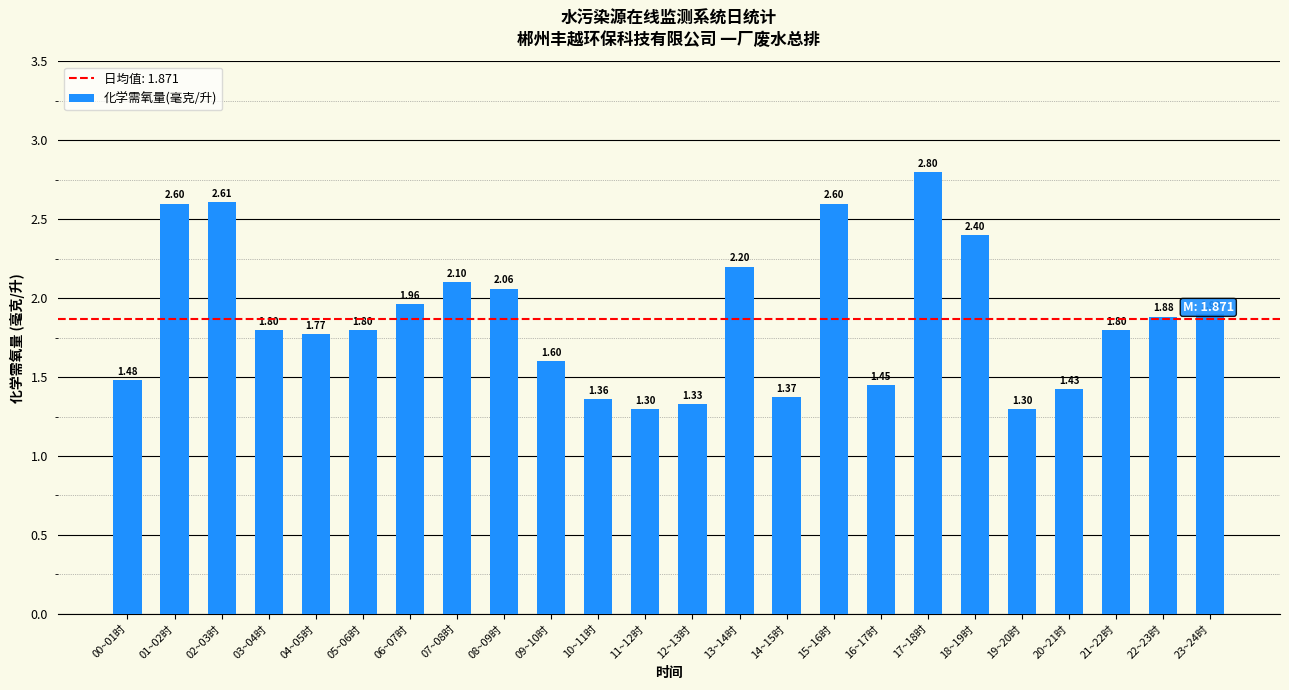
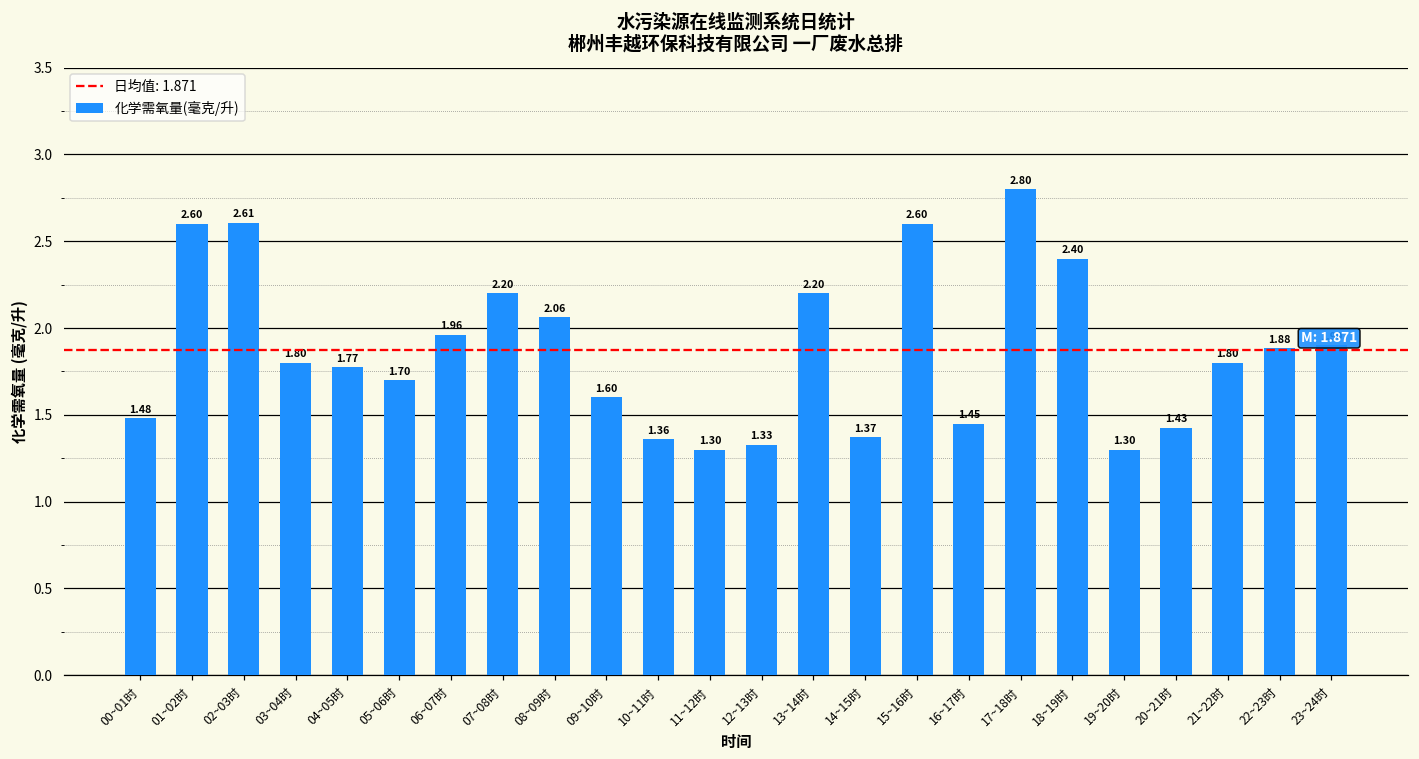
05~06时: 1.80 -> 1.70
07~08时: 2.10 -> 2.20
